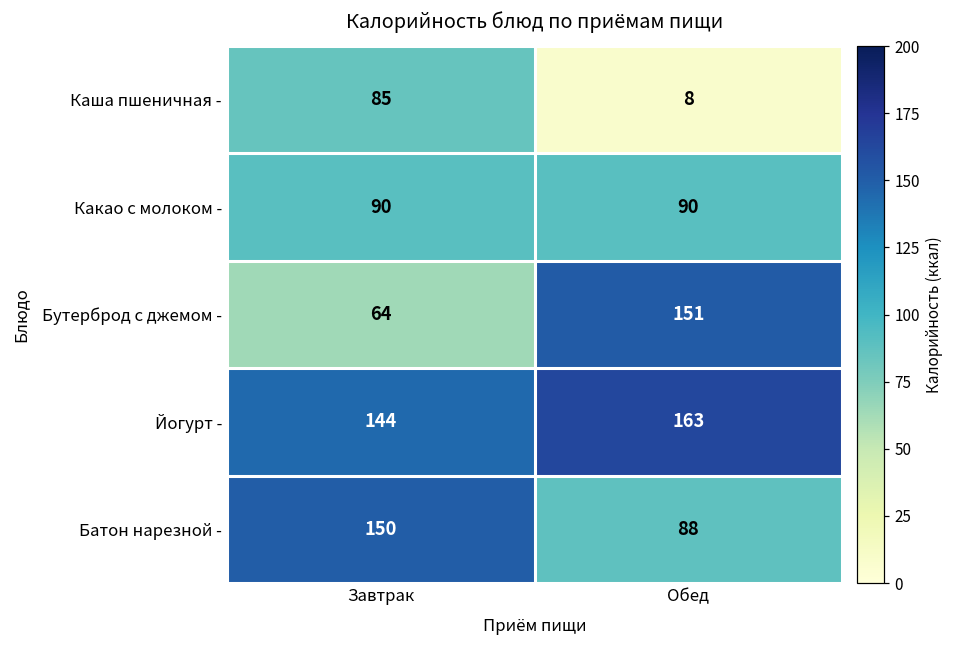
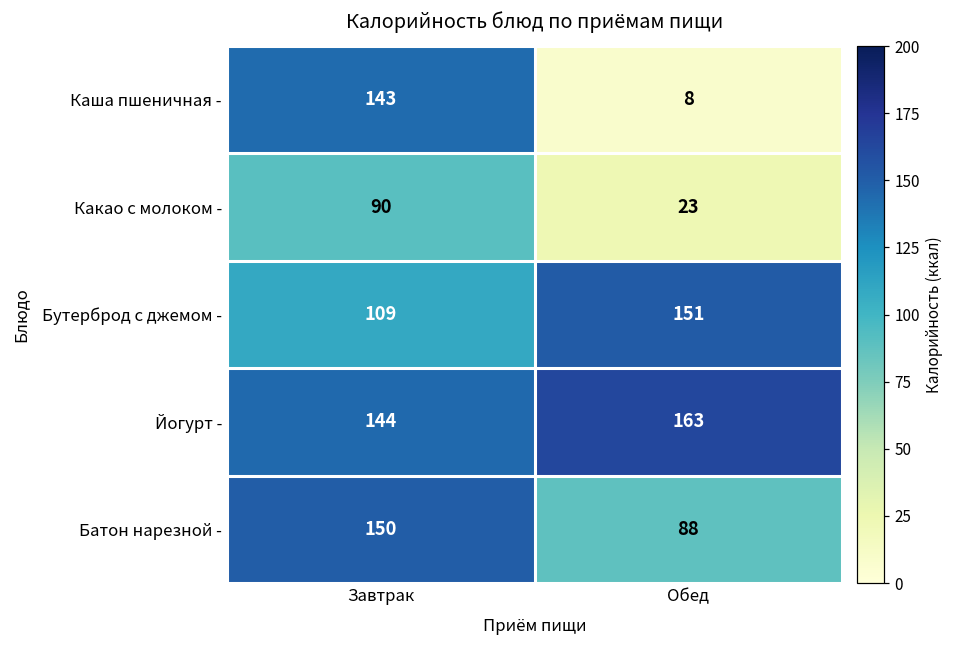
Каша пшеничная -, Завтрак: 85 -> 143
Какао с молоком -, Обед: 90 -> 23
Бутерброд с джемом -, Завтрак: 64 -> 109
